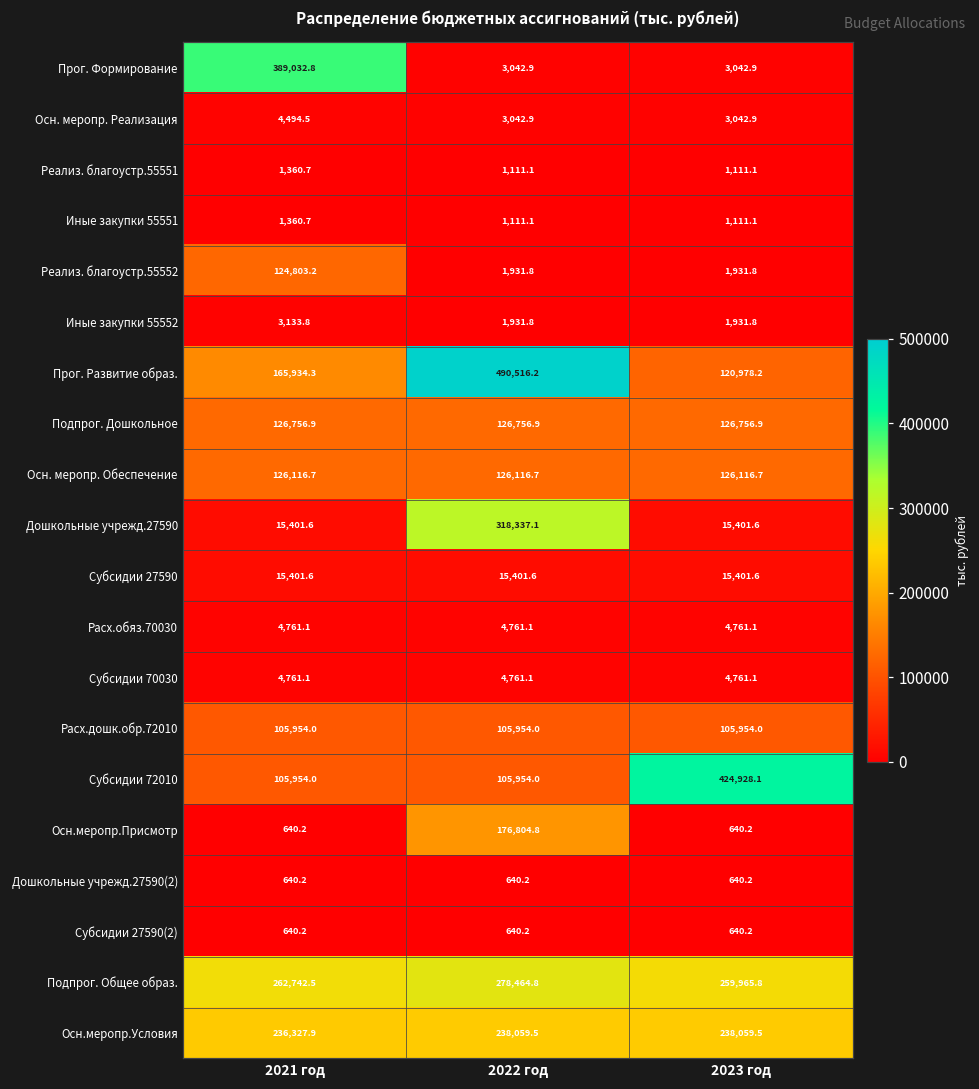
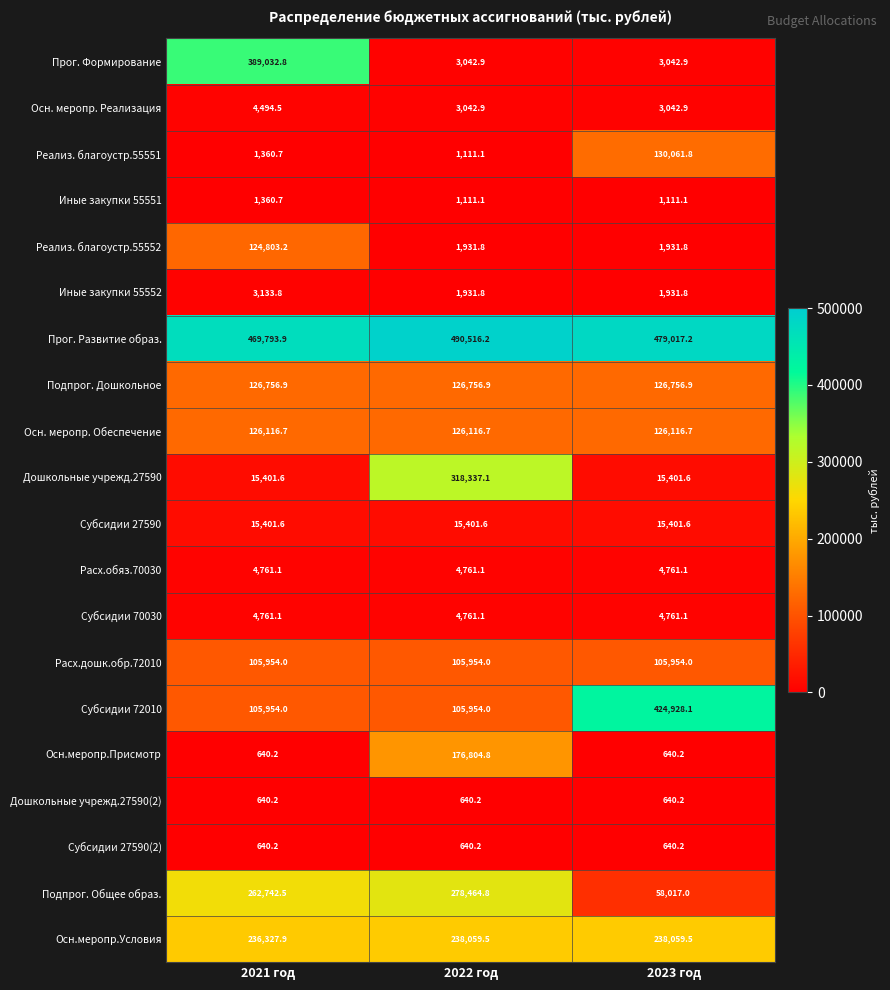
Реализ. благоустр.55551, 2023 год: 1,111.1 -> 130,061.8
Прог. Развитие образ., 2021 год: 165,934.3 -> 469,793.9
Прог. Развитие образ., 2023 год: 120,978.2 -> 479,017.2
Подпрог. Общее образ., 2023 год: 259,965.8 -> 58,017.0
